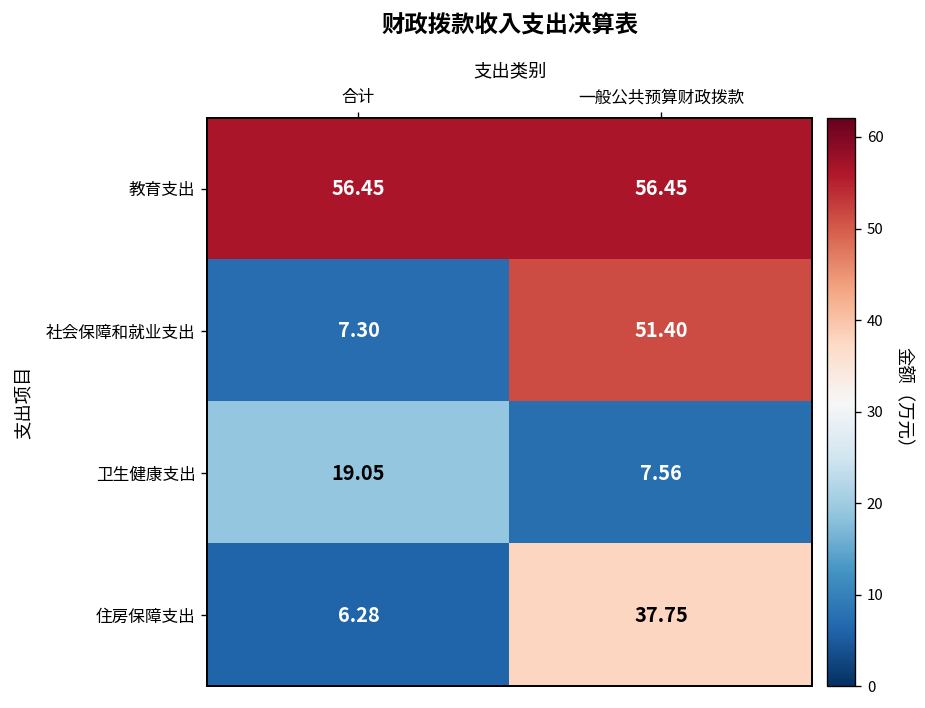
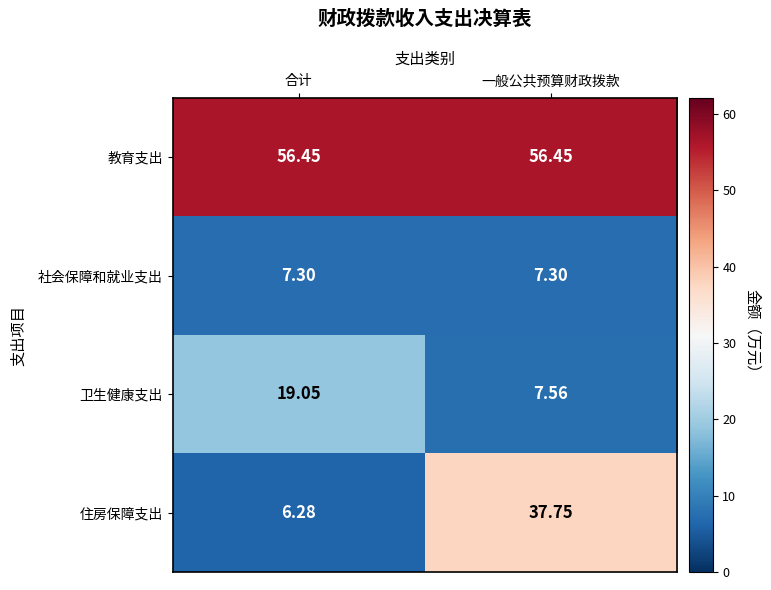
社会保障和就业支出, 一般公共预算财政拨款: 51.40 -> 7.30
